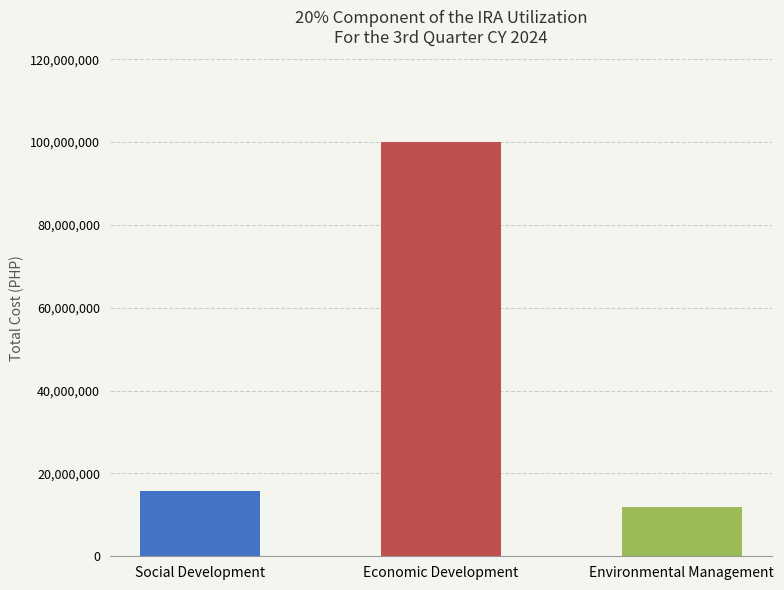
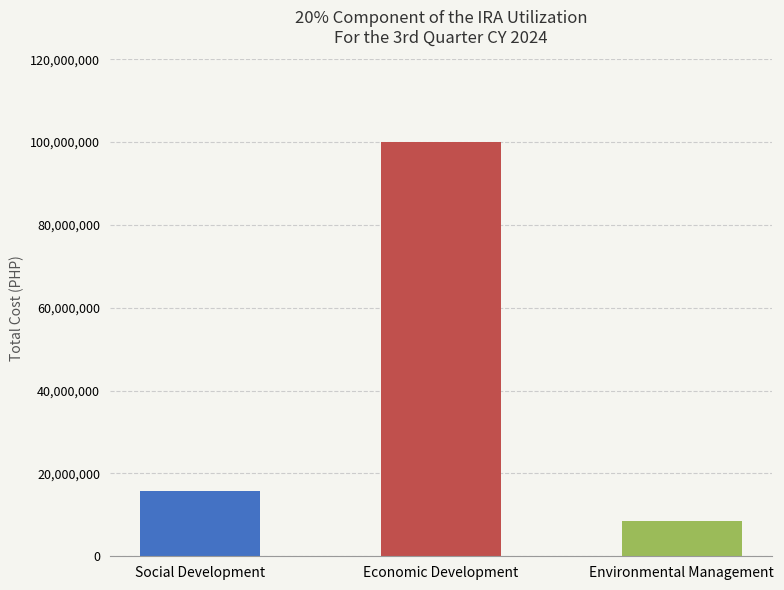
Environmental Management: 12,000,000 -> 9,000,000
